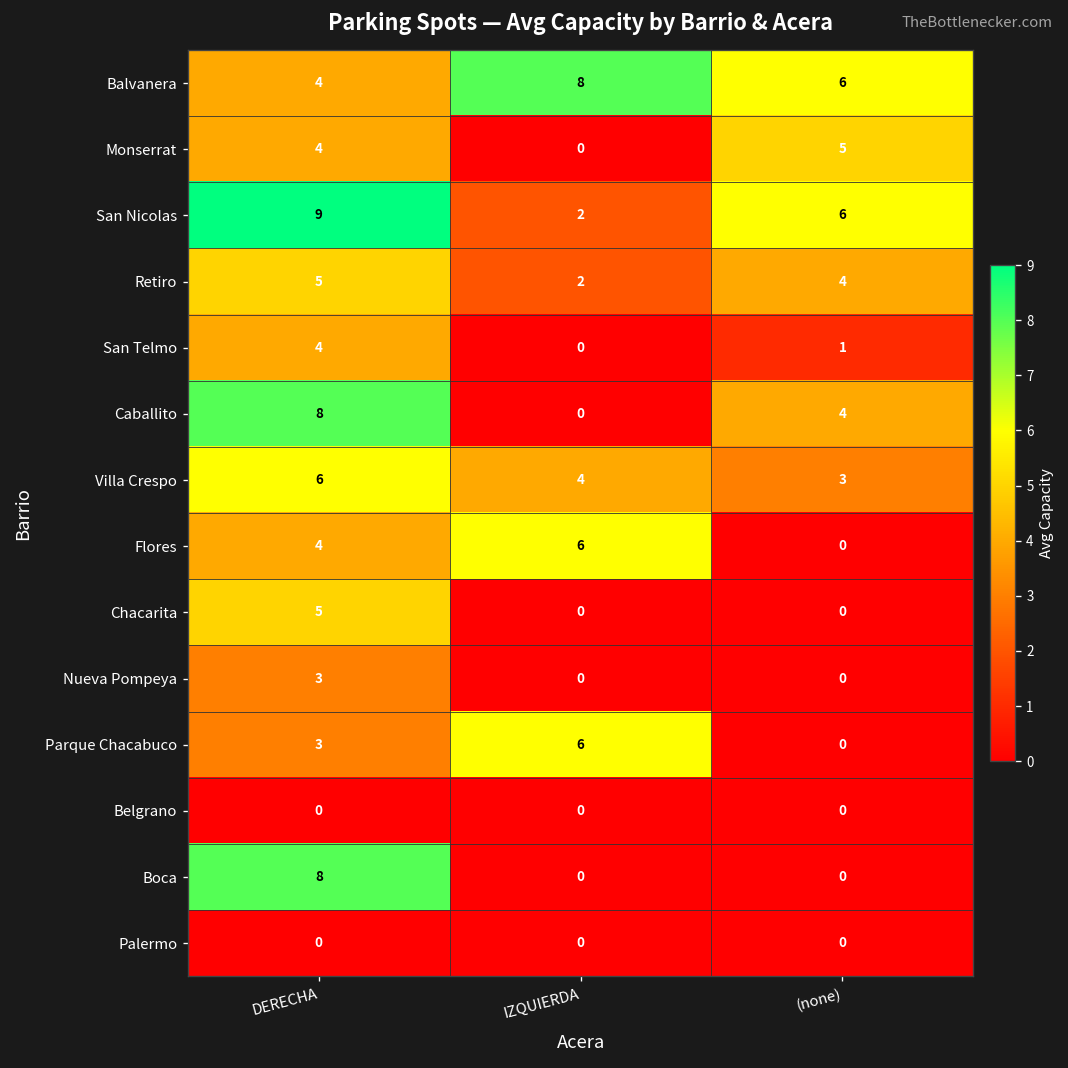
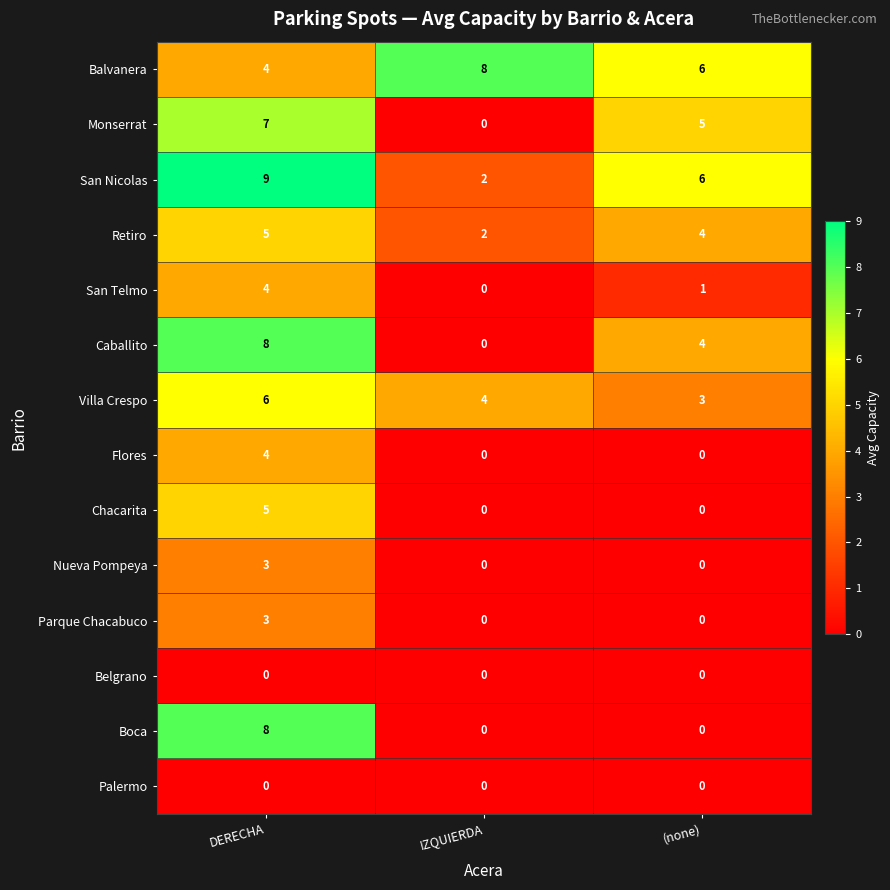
Monserrat, DERECHA: 4 -> 7
Flores, IZQUIERDA: 6 -> 0
Parque Chacabuco, IZQUIERDA: 6 -> 0
